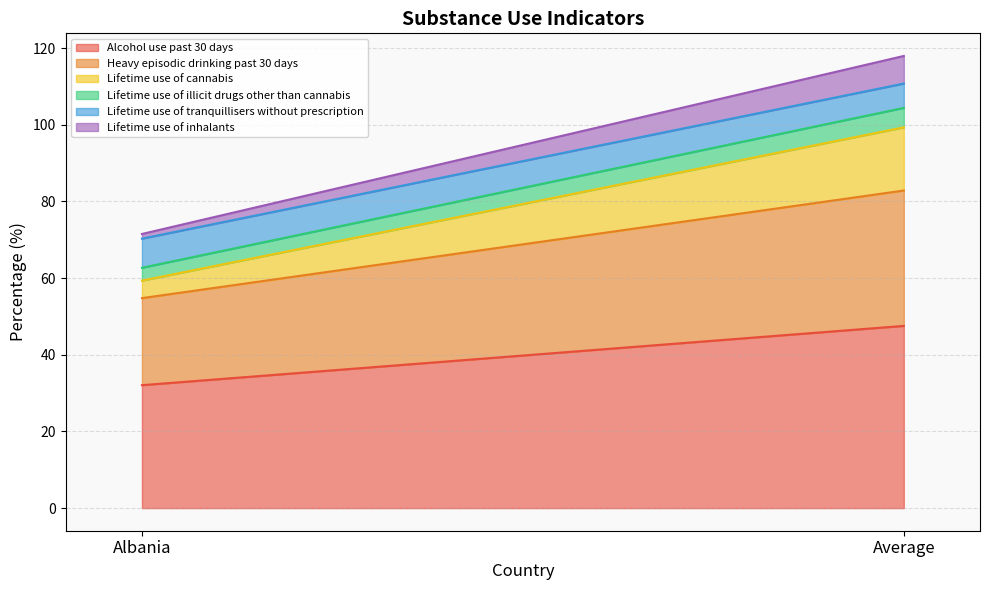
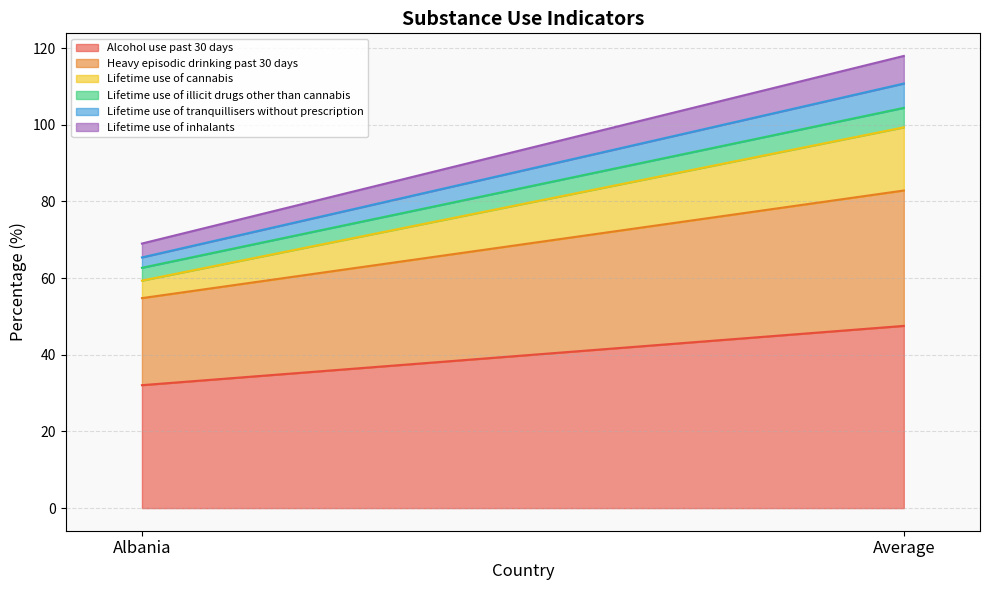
Lifetime use of tranquillisers without prescription, Albania: 8 -> 3
Lifetime use of inhalants, Albania: 1 -> 4
